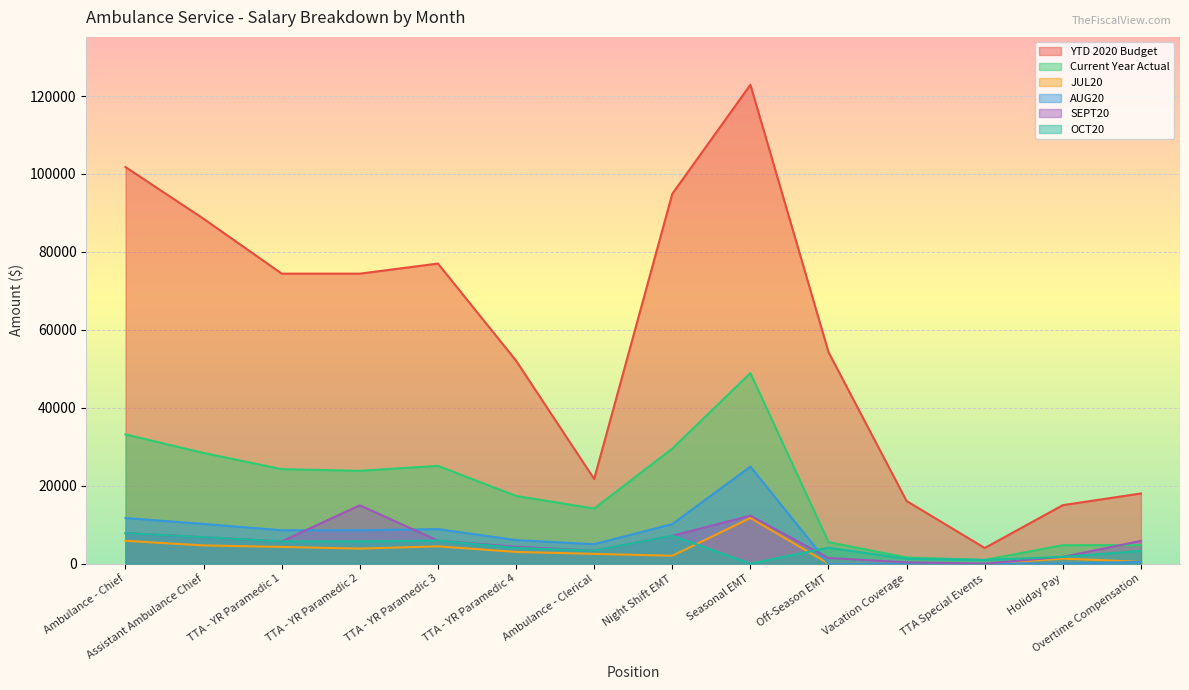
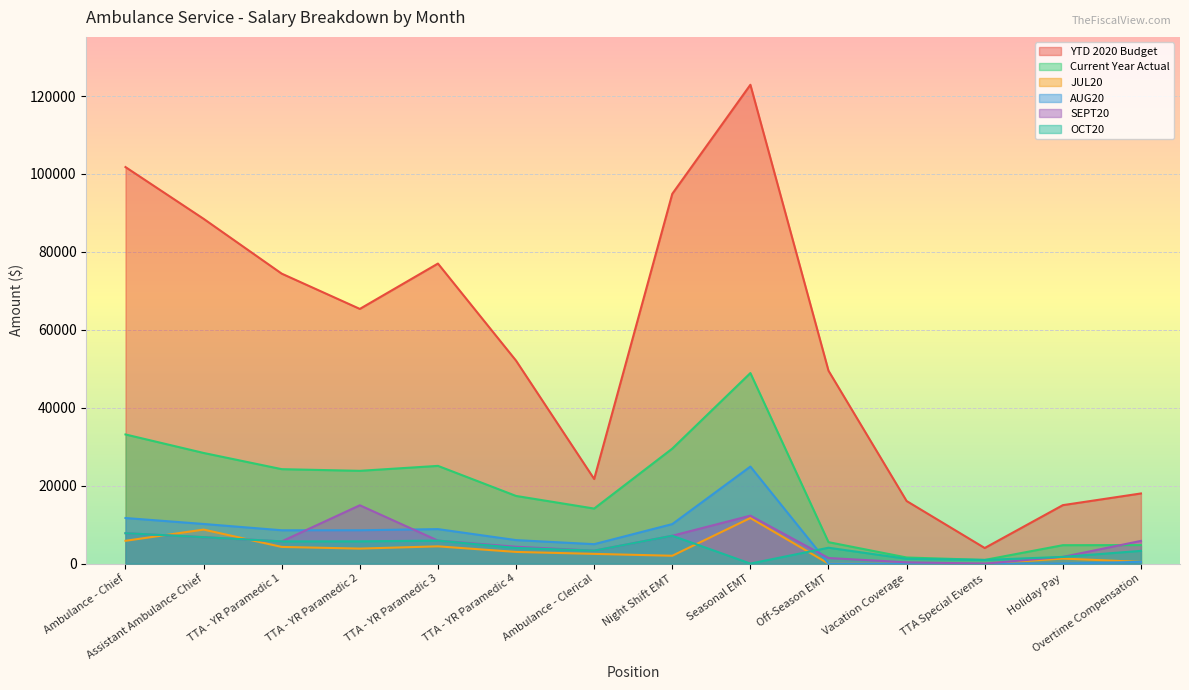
JUL20, Assistant Ambulance Chief: 5000 -> 9000
YTD 2020 Budget, TTA - YR Paramedic 2: 74000 -> 65000
YTD 2020 Budget, Off-Season EMT: 54000 -> 50000
